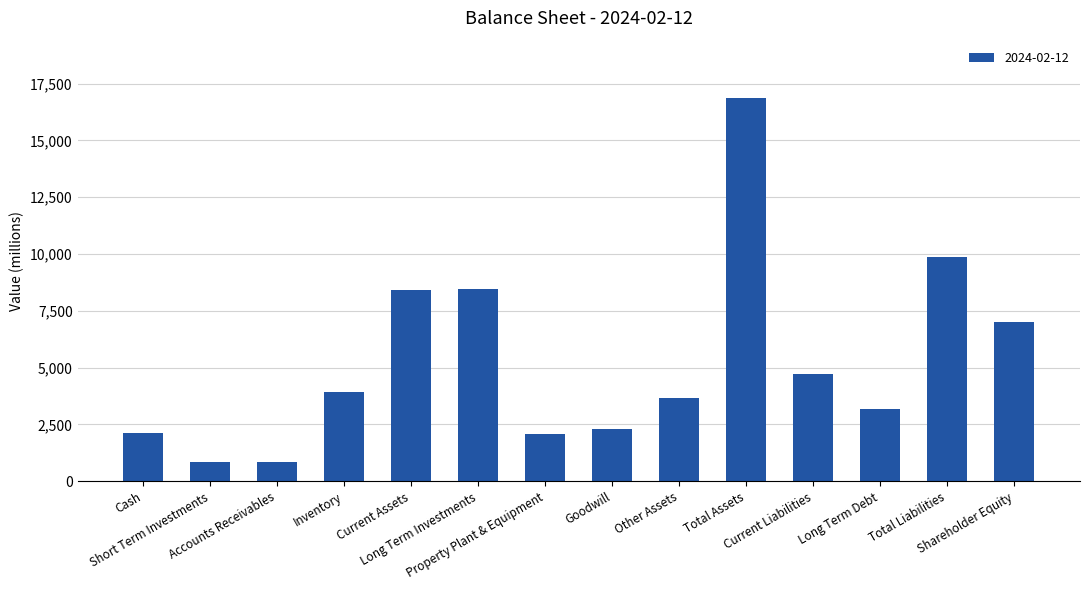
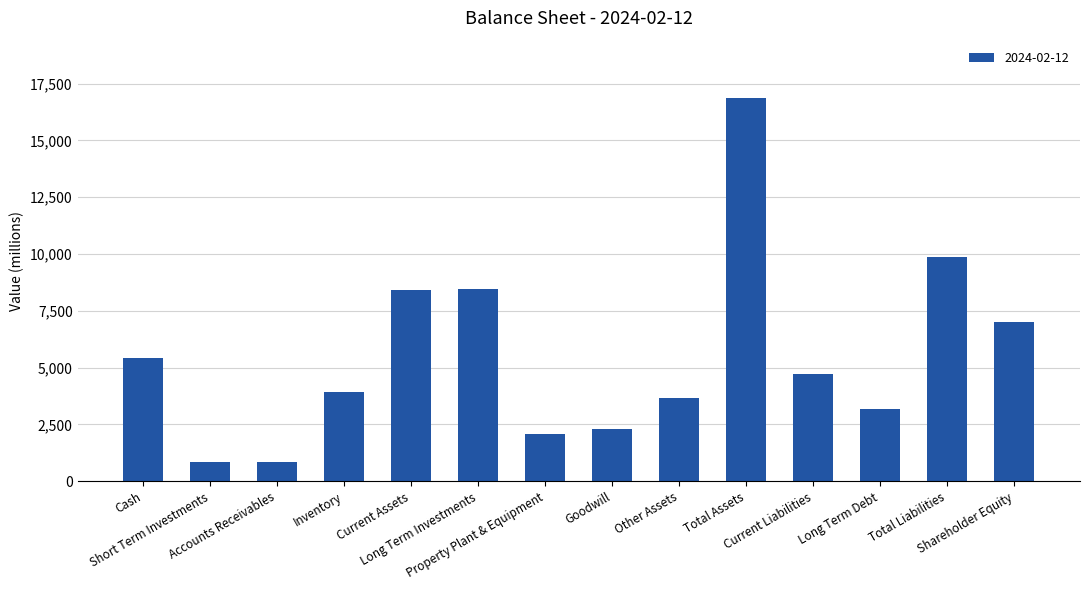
Cash: 2,100 -> 5,400
